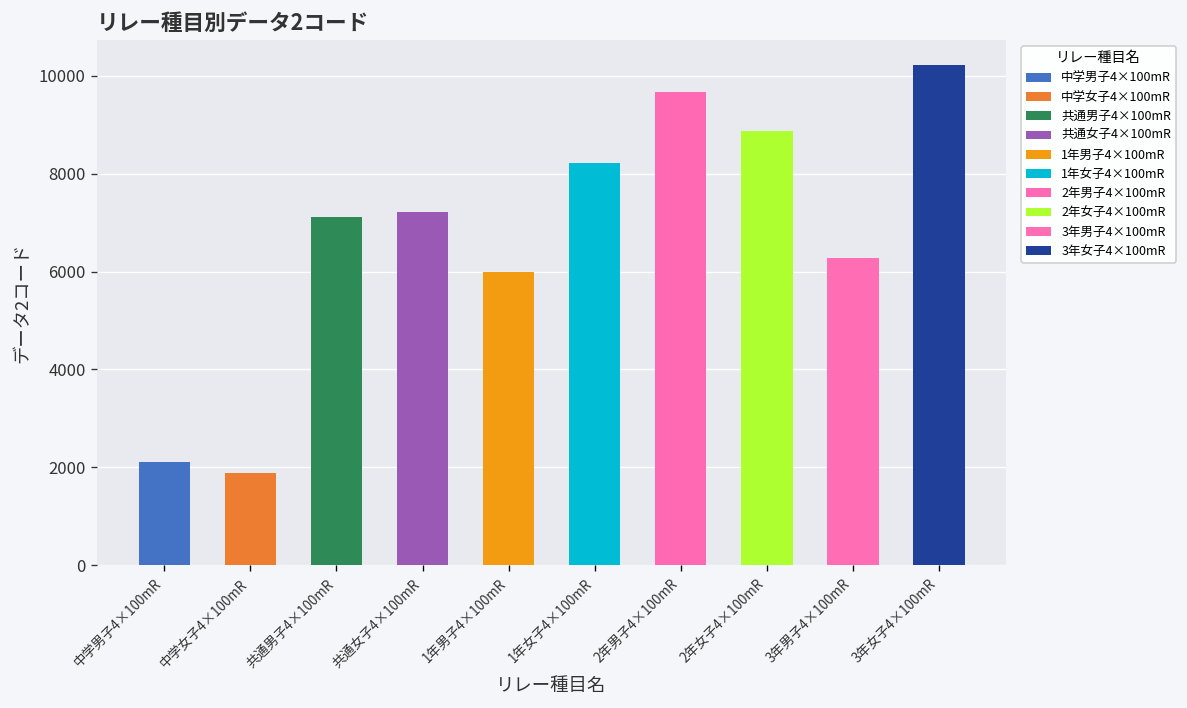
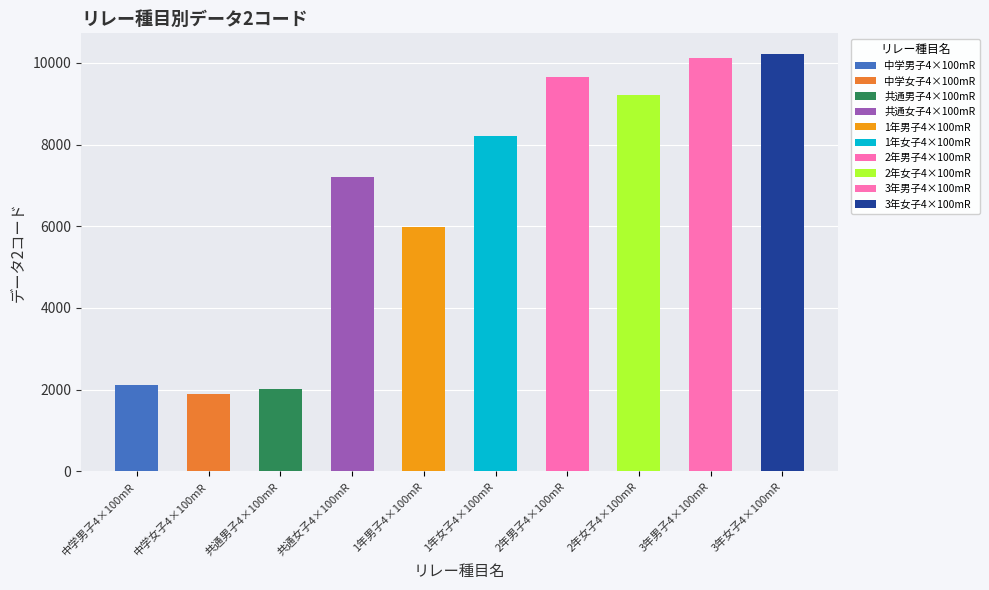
共通男子4×100mR: 7100 -> 2000
2年女子4×100mR: 8900 -> 9200
3年男子4×100mR: 6300 -> 10100
